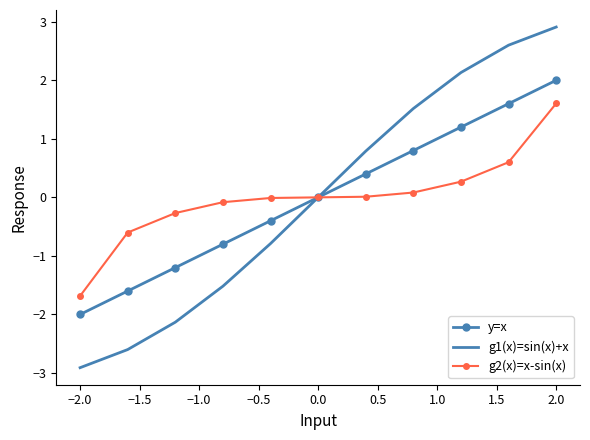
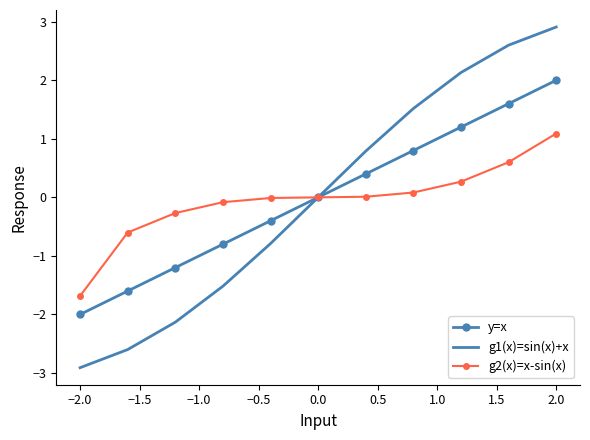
g2(x)=x-sin(x), 2.0: 1.6 -> 1.1
